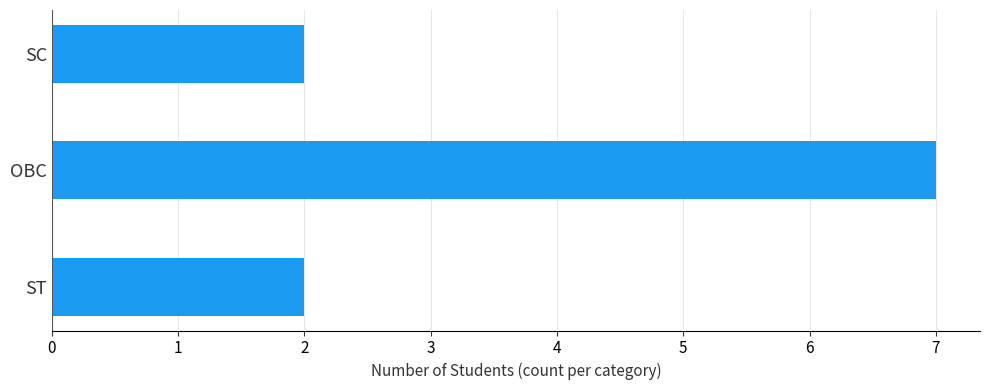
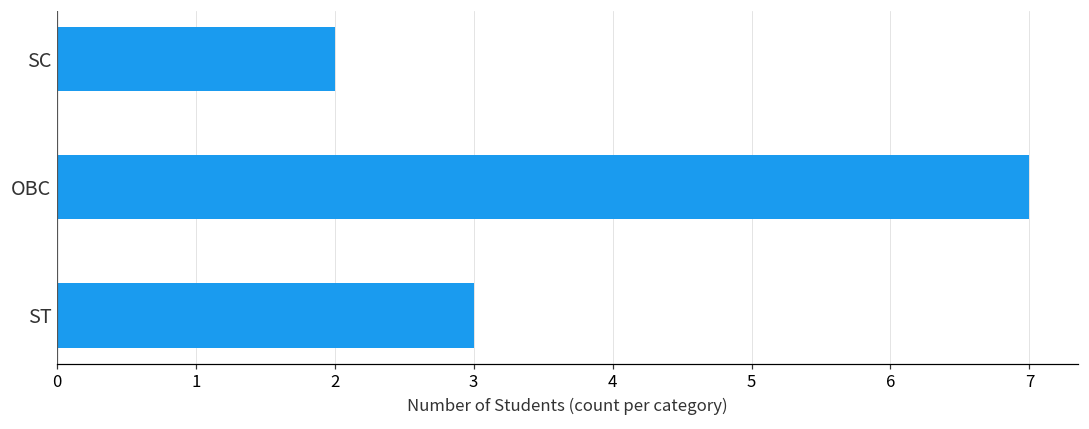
ST: 2 -> 3
